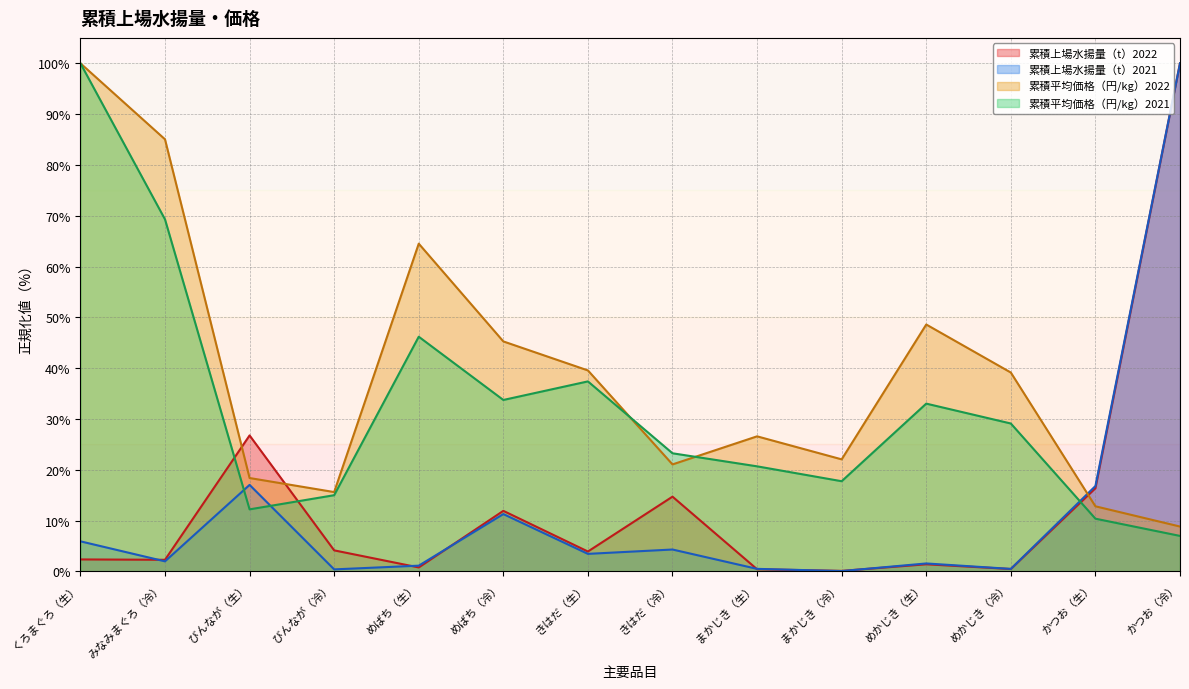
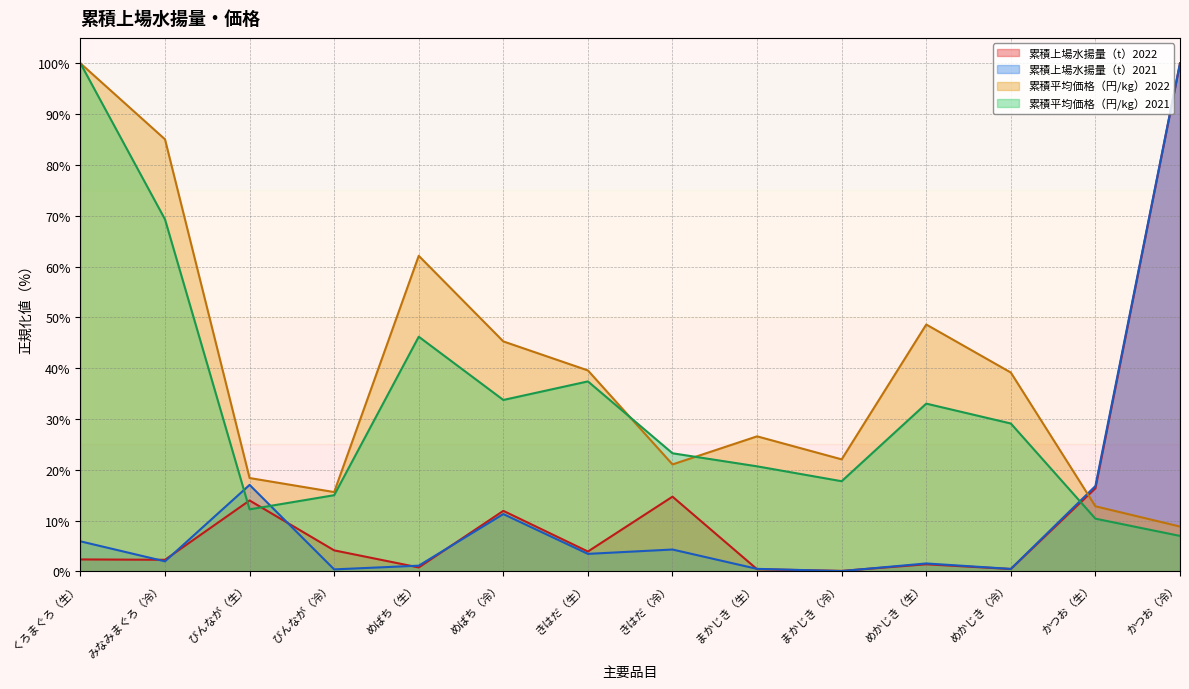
累積上場水揚量（t）2022, びんなが（生）: 27% -> 14%
累積平均価格（円/kg）2022, めばち（生）: 65% -> 62%
